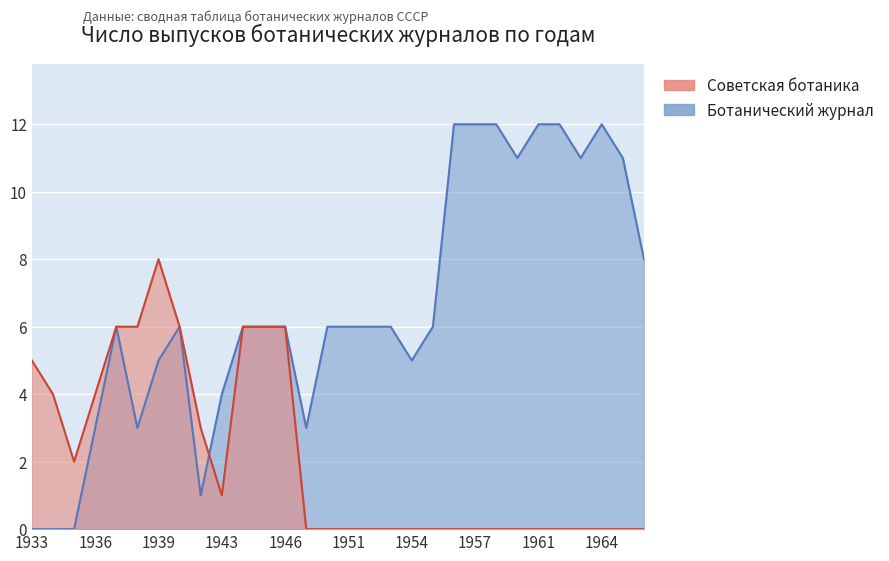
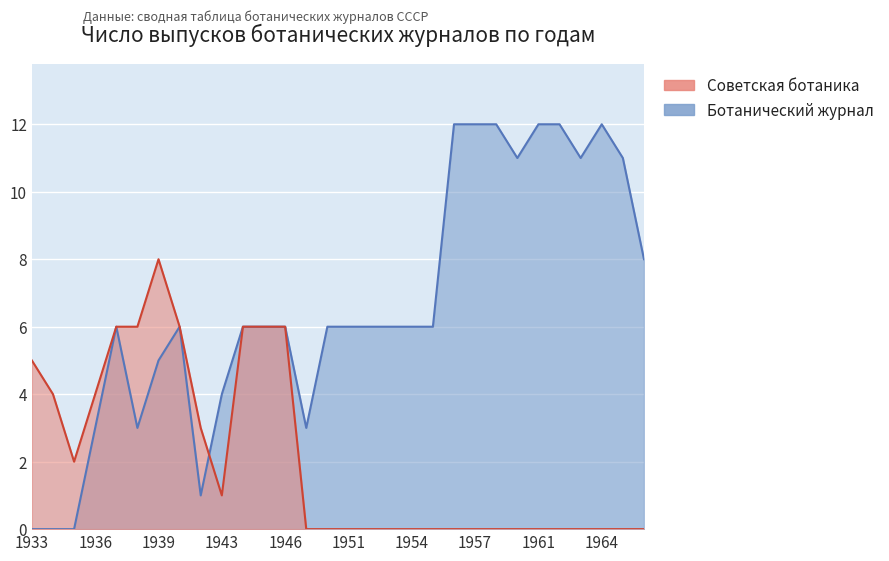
Ботанический журнал, 1954: 5 -> 6
